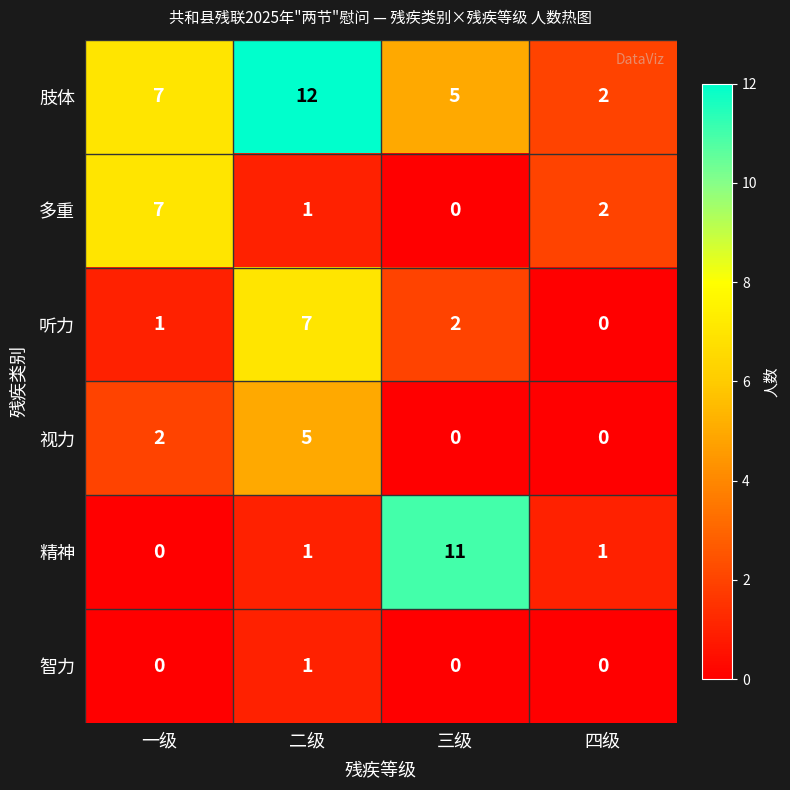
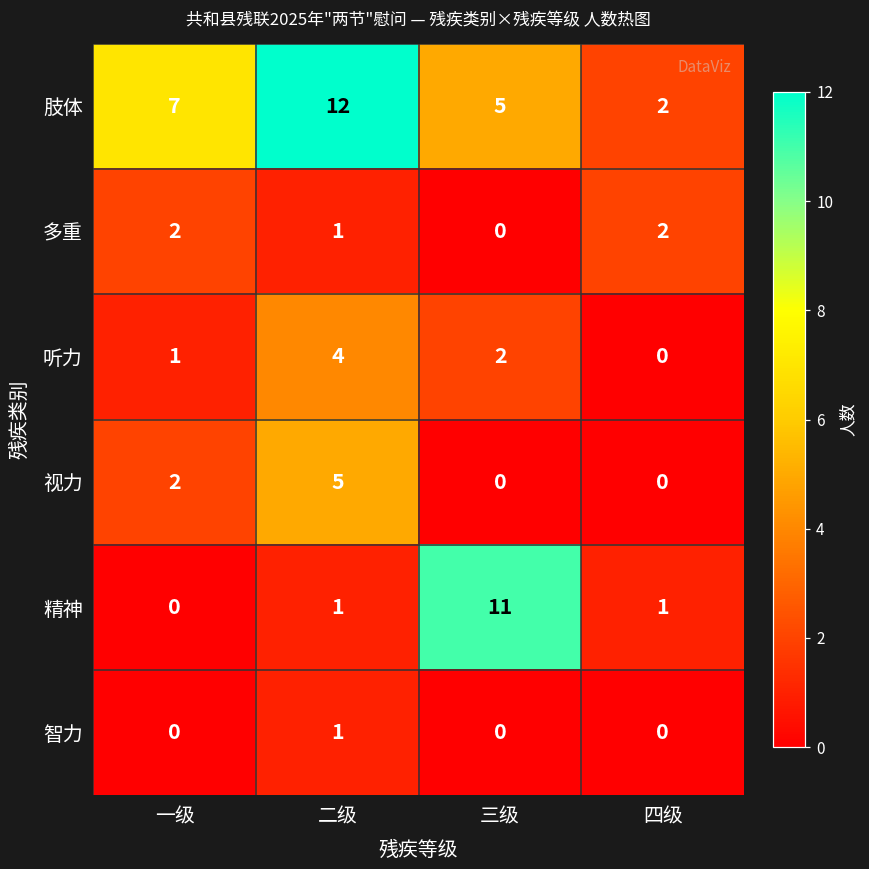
多重, 一级: 7 -> 2
听力, 二级: 7 -> 4
